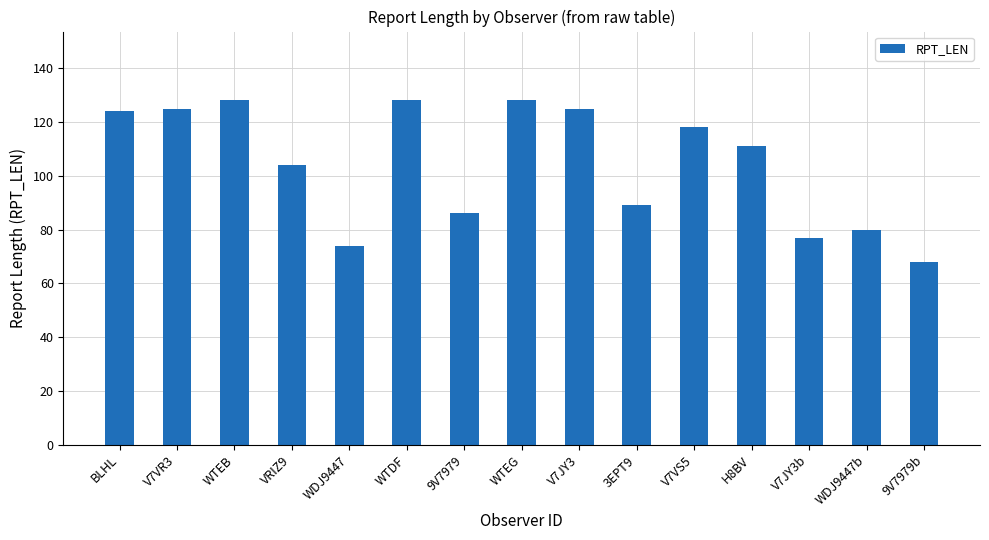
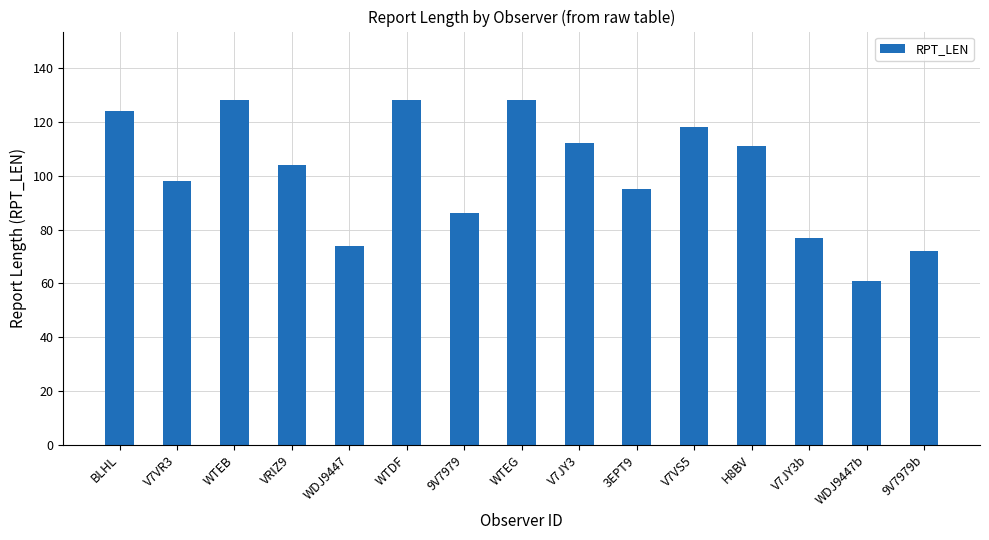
V7VR3: 125 -> 98
V7JY3: 125 -> 112
3EPT9: 89 -> 95
WDJ9447b: 80 -> 61
9V7979b: 68 -> 72
